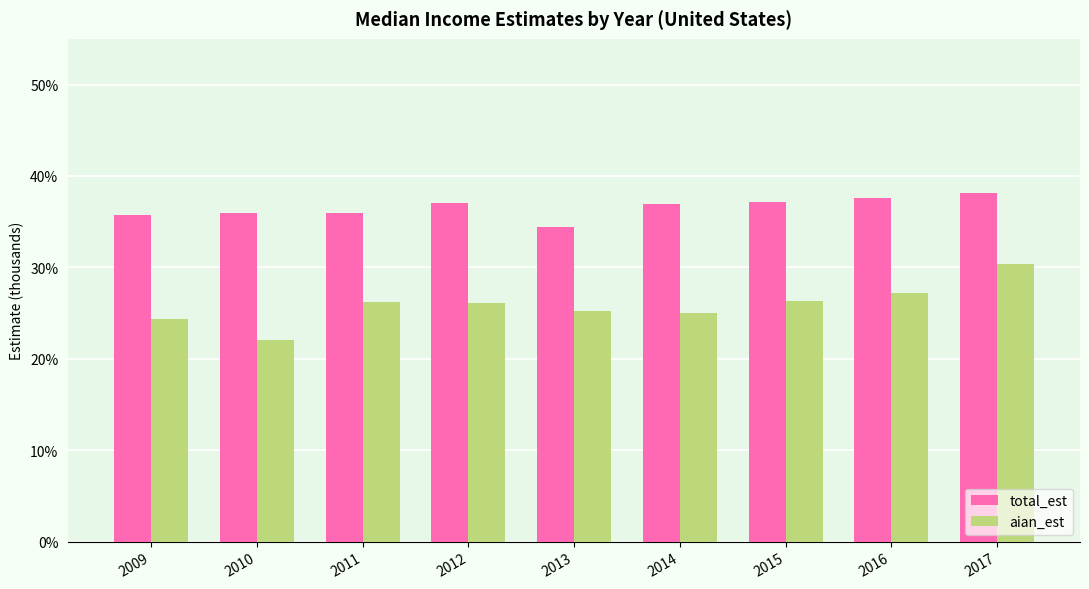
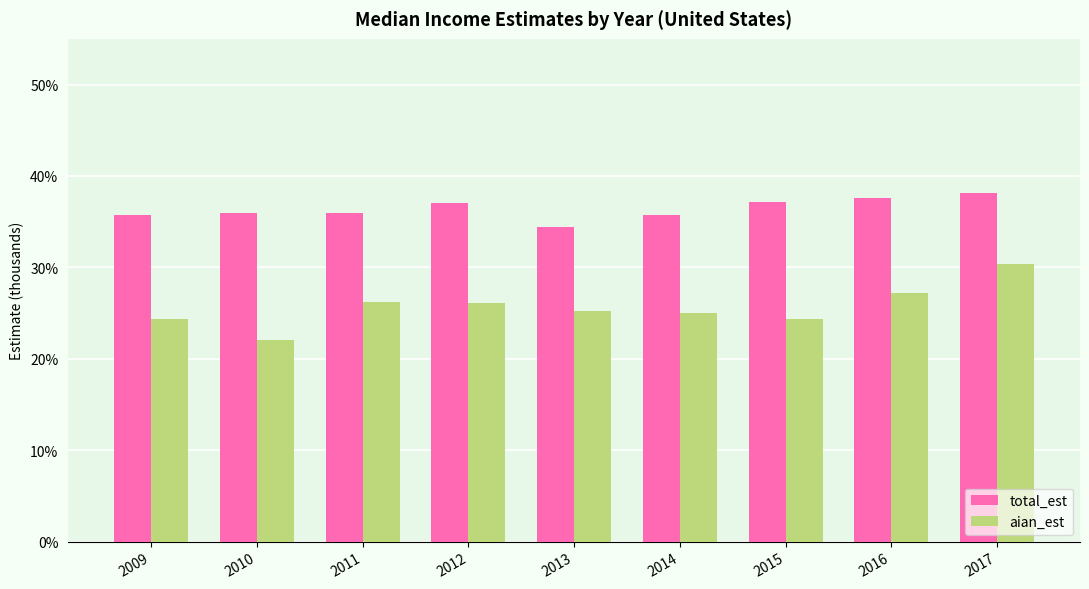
total_est, 2014: 37% -> 36%
aian_est, 2015: 26% -> 24%
